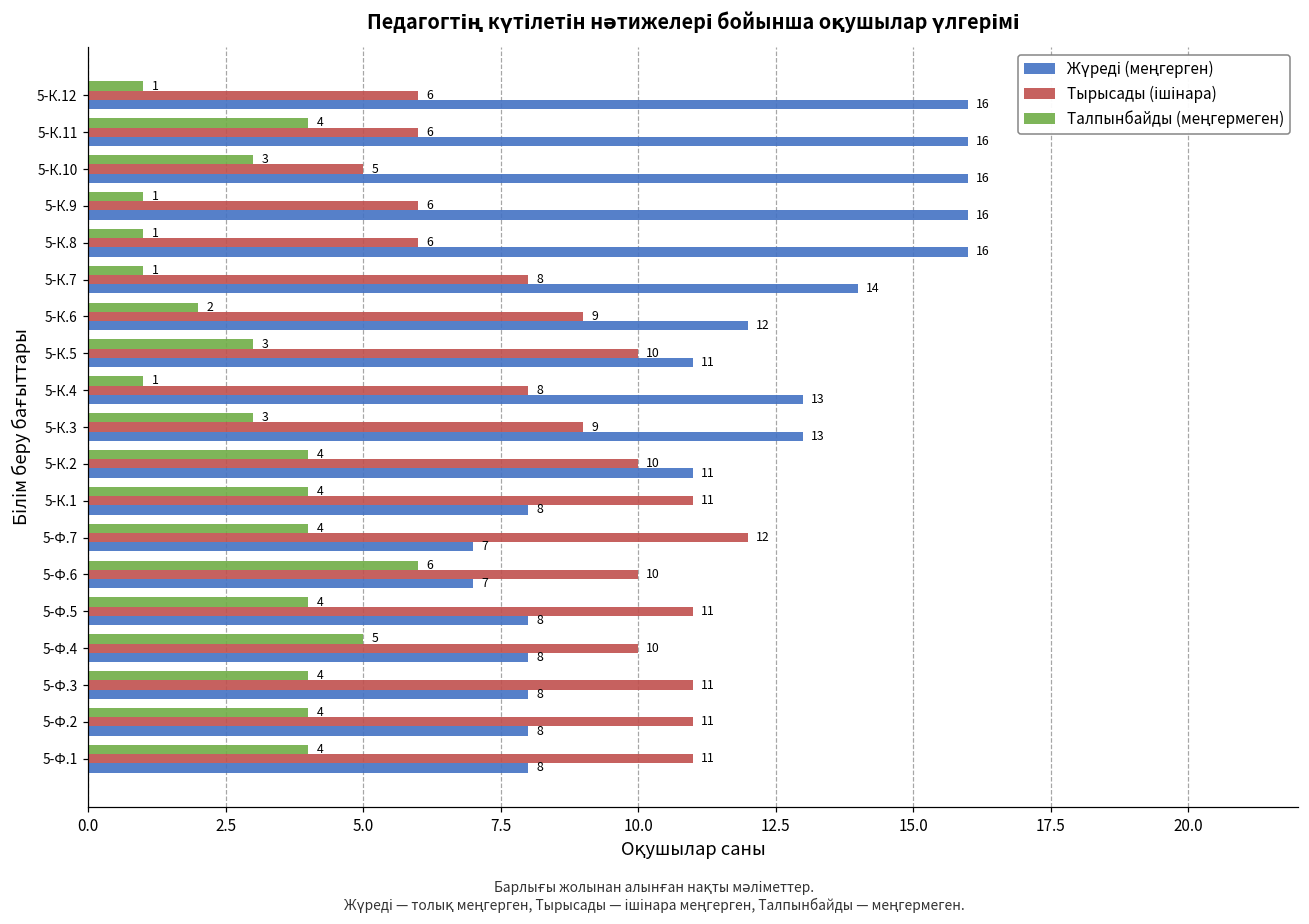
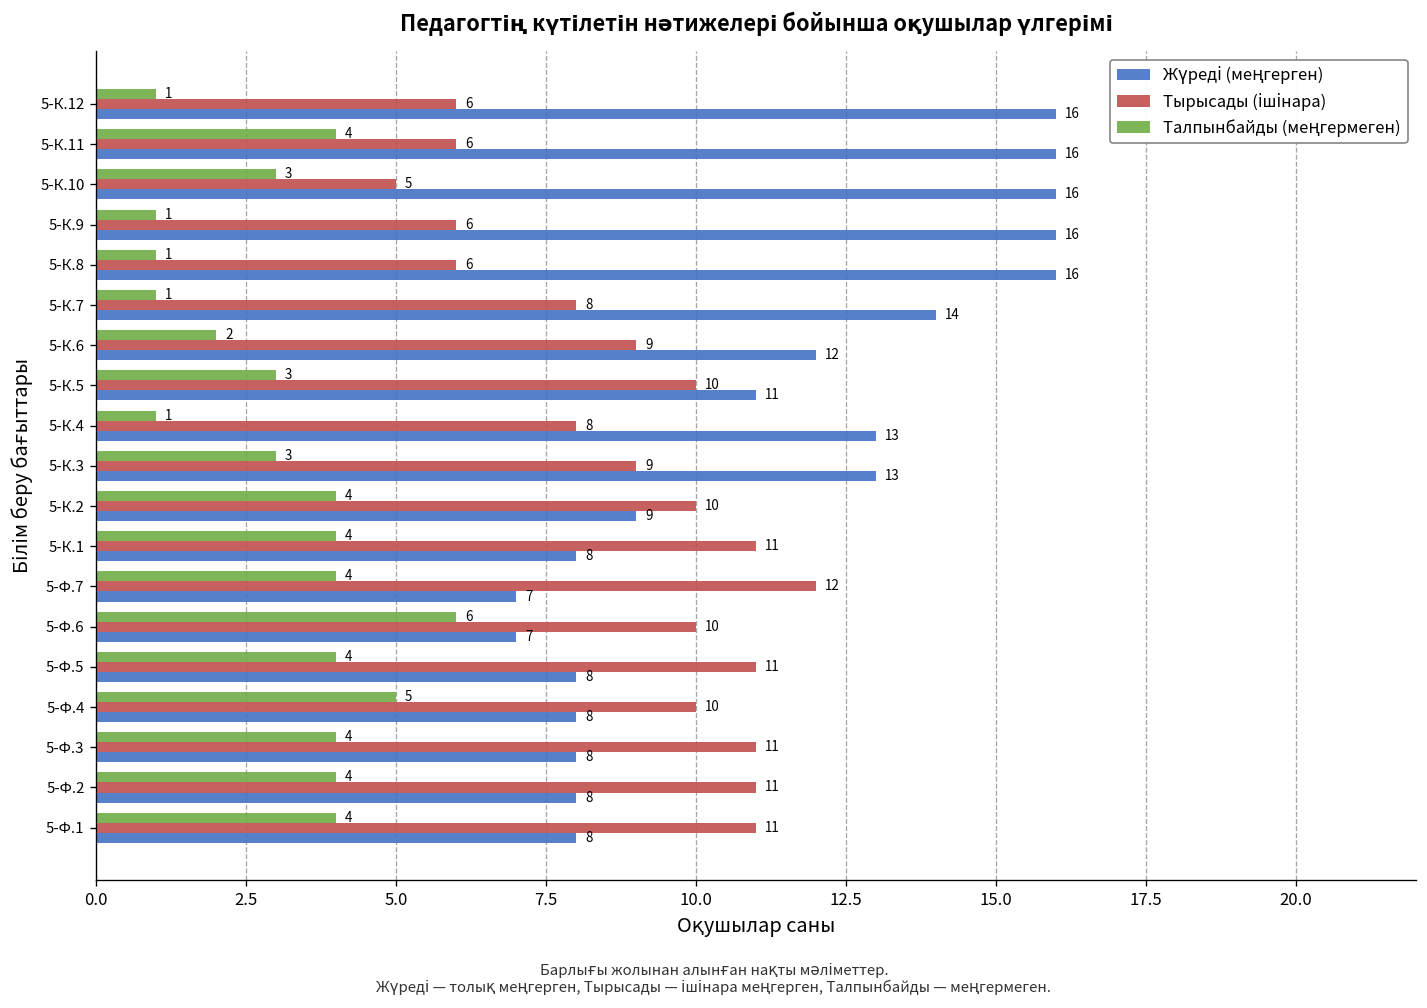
Жүреді (меңгерген), 5-К.2: 11 -> 9
